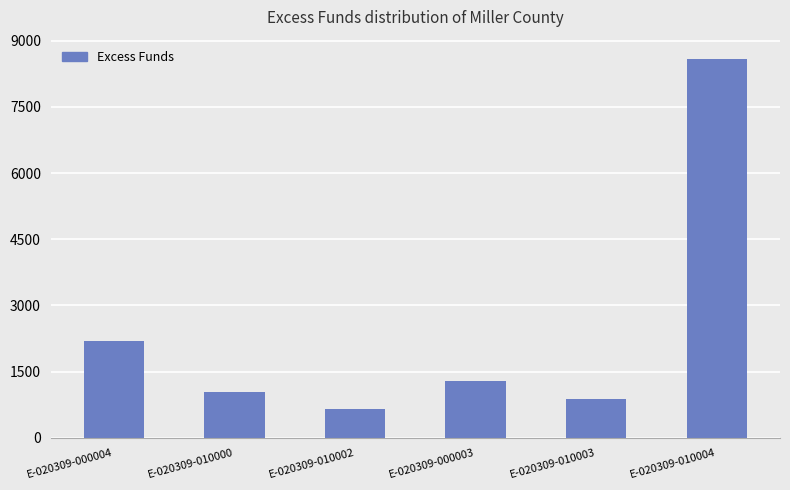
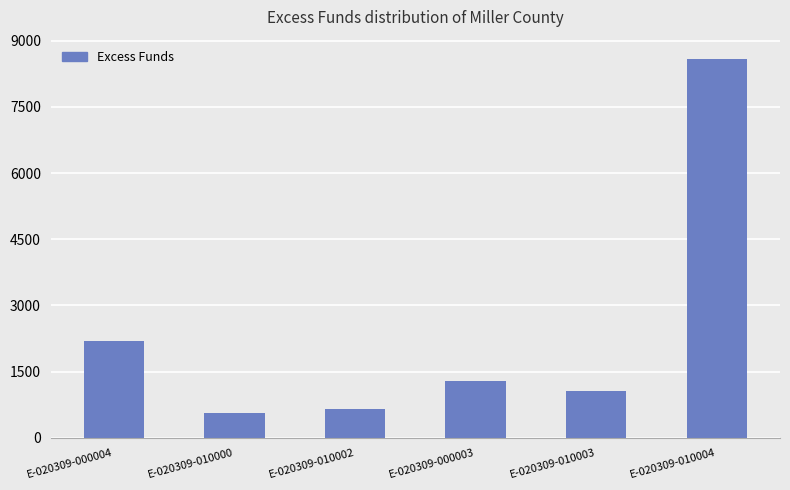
E-020309-010000: 1000 -> 600
E-020309-010003: 900 -> 1100
